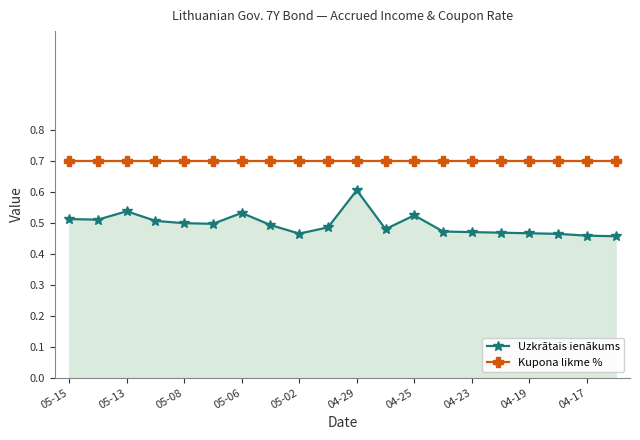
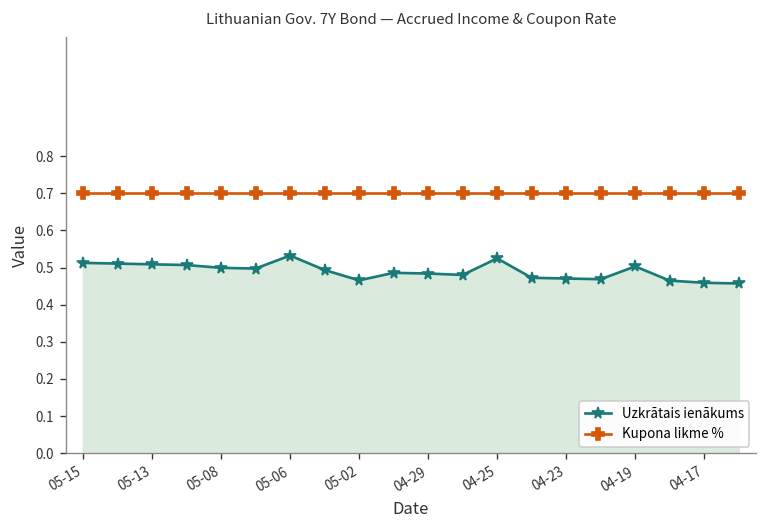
Uzkrātais ienākums, 05-13: 0.54 -> 0.51
Uzkrātais ienākums, 04-29: 0.61 -> 0.48
Uzkrātais ienākums, 04-19: 0.47 -> 0.50
